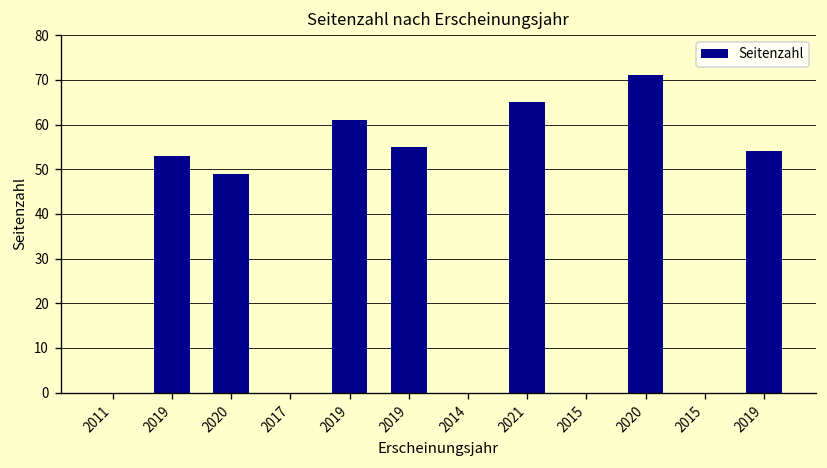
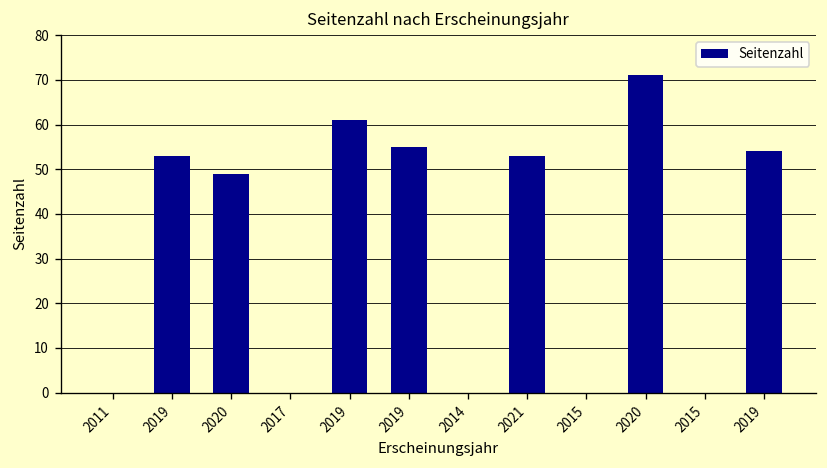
2021: 65 -> 53
